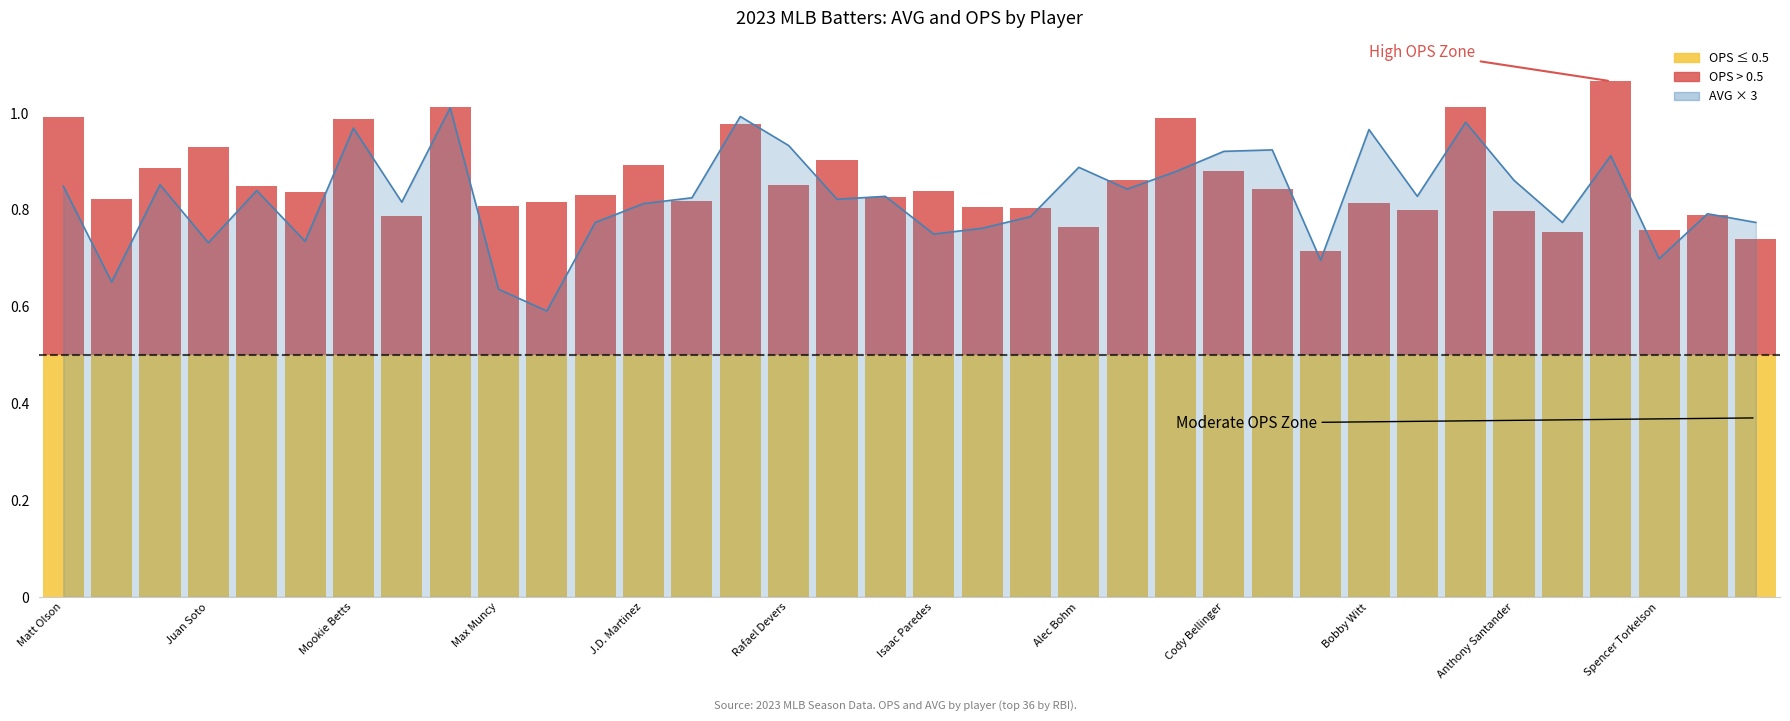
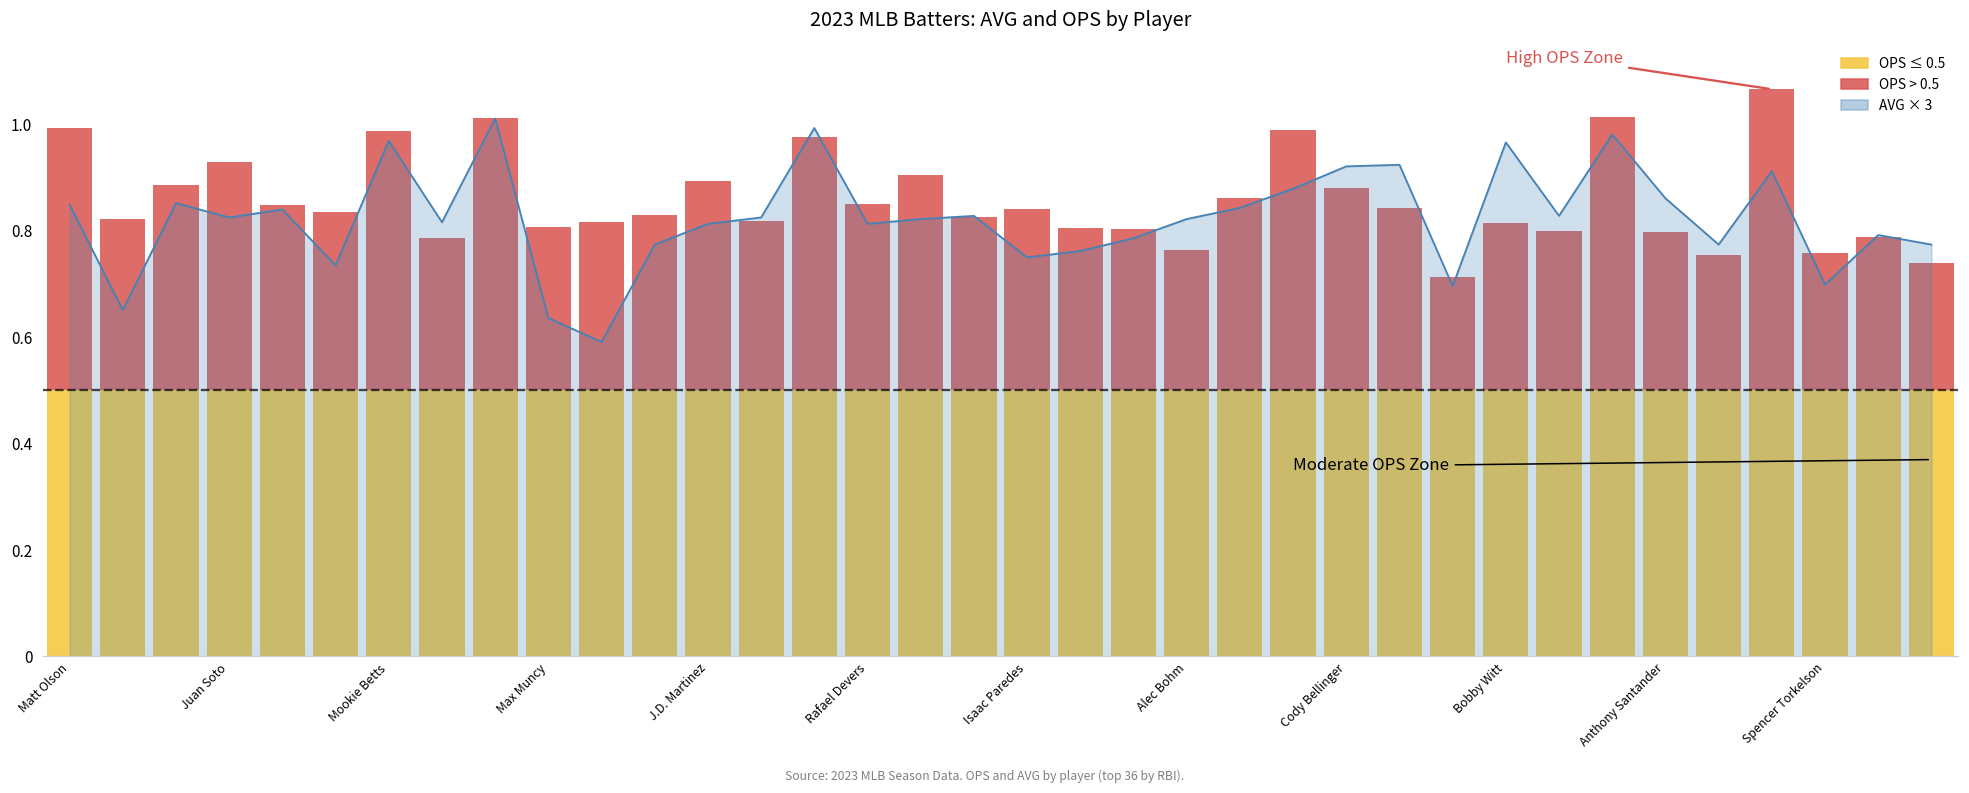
AVG × 3, Juan Soto: 0.73 -> 0.83
AVG × 3, Rafael Devers: 0.93 -> 0.81
AVG × 3, Alec Bohm: 0.89 -> 0.82
